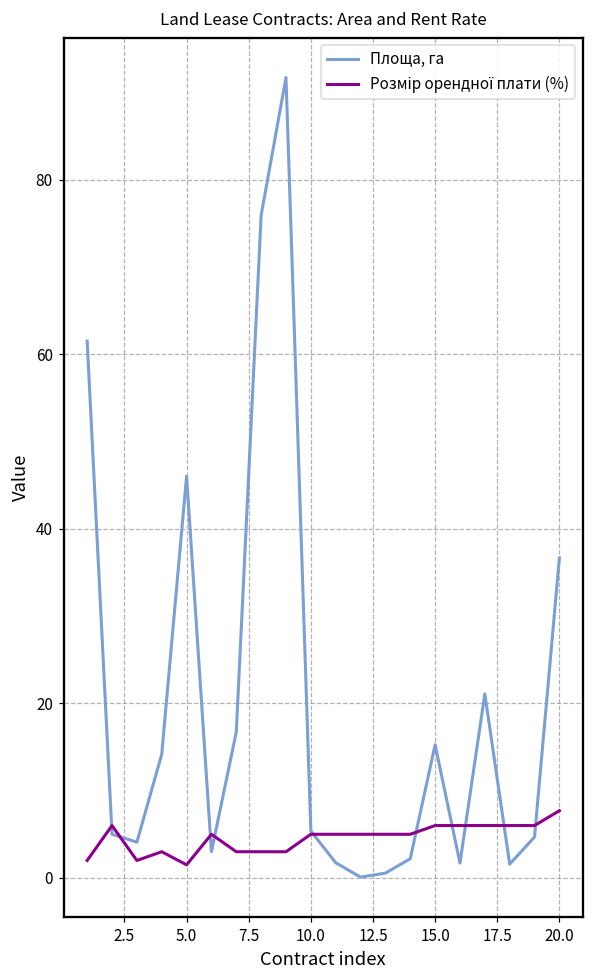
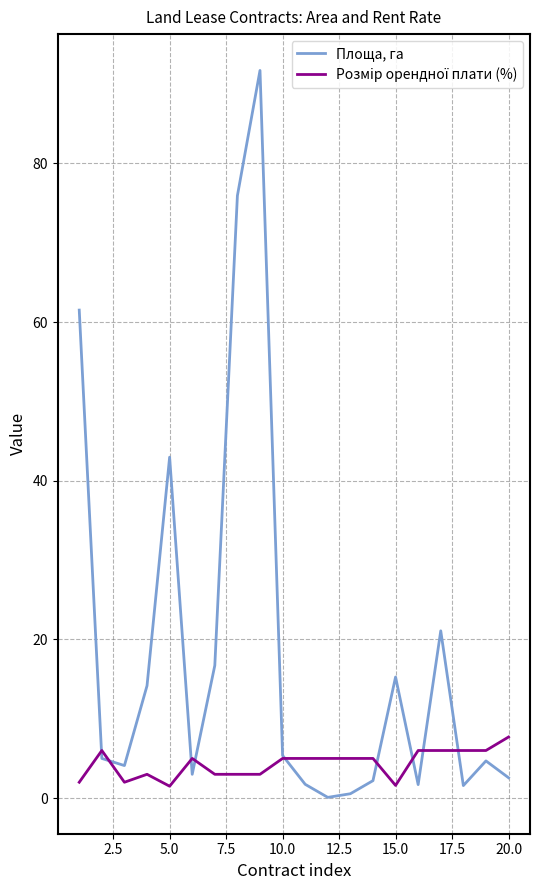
Площа, га, 5.0: 46 -> 43
Розмір орендної плати (%), 15.0: 6 -> 2
Площа, га, 20.0: 37 -> 3
